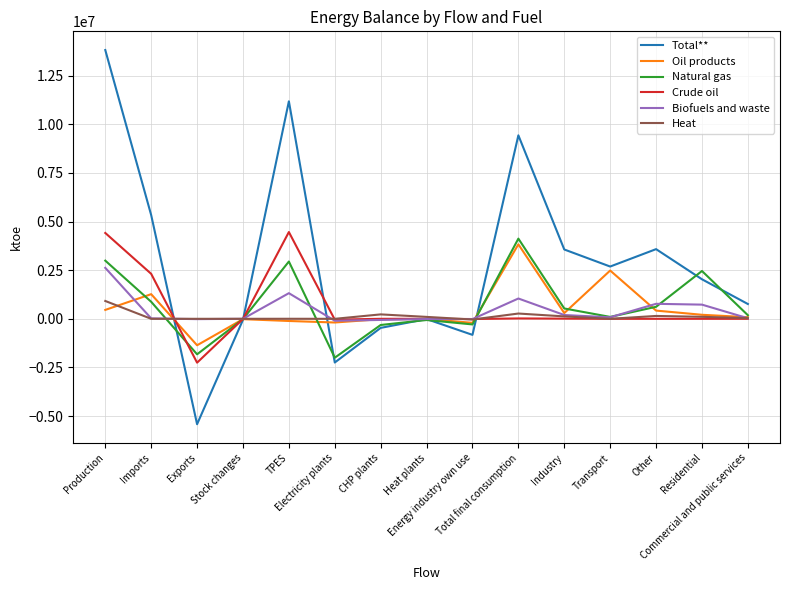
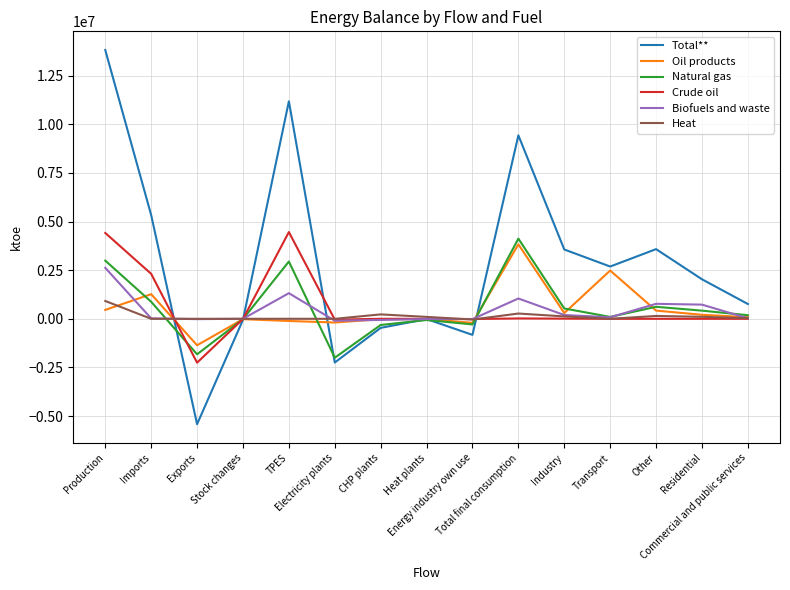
Natural gas, Residential: 2500000 -> 400000
